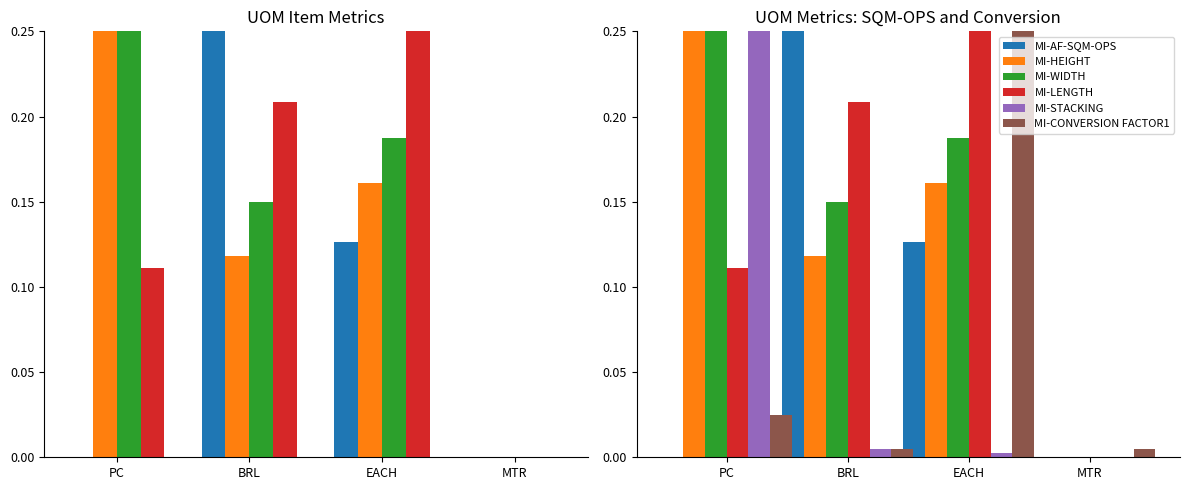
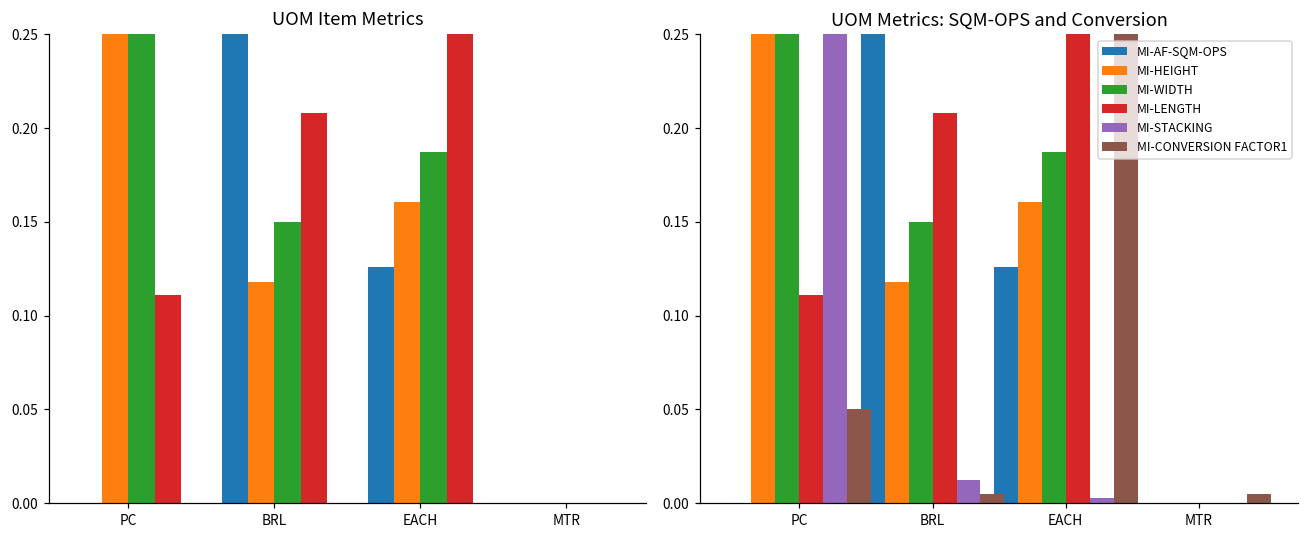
UOM Metrics: SQM-OPS and Conversion, MI-CONVERSION FACTOR1, PC: 0.025 -> 0.050
UOM Metrics: SQM-OPS and Conversion, MI-STACKING, BRL: 0.005 -> 0.013
